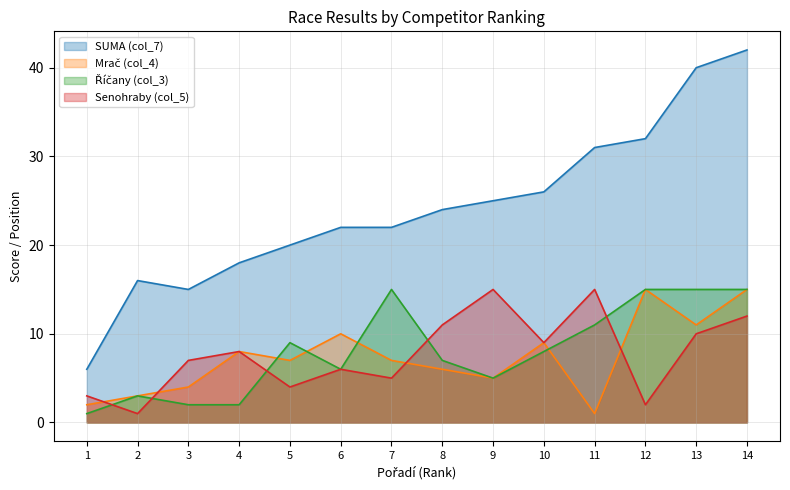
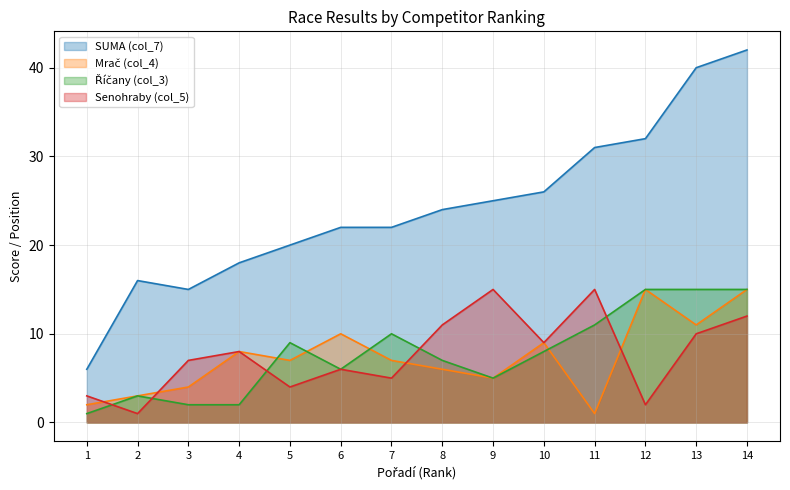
Říčany (col_3), 7: 15 -> 10
